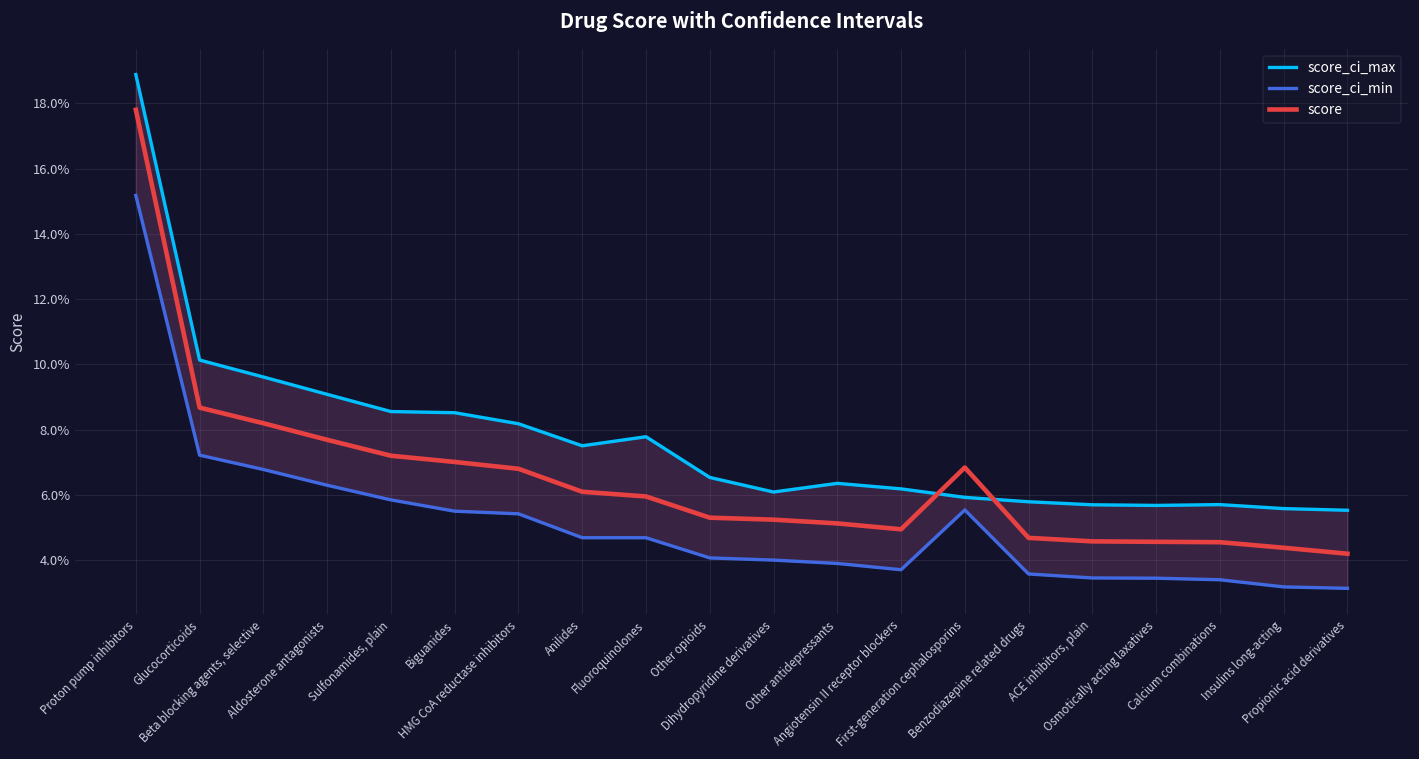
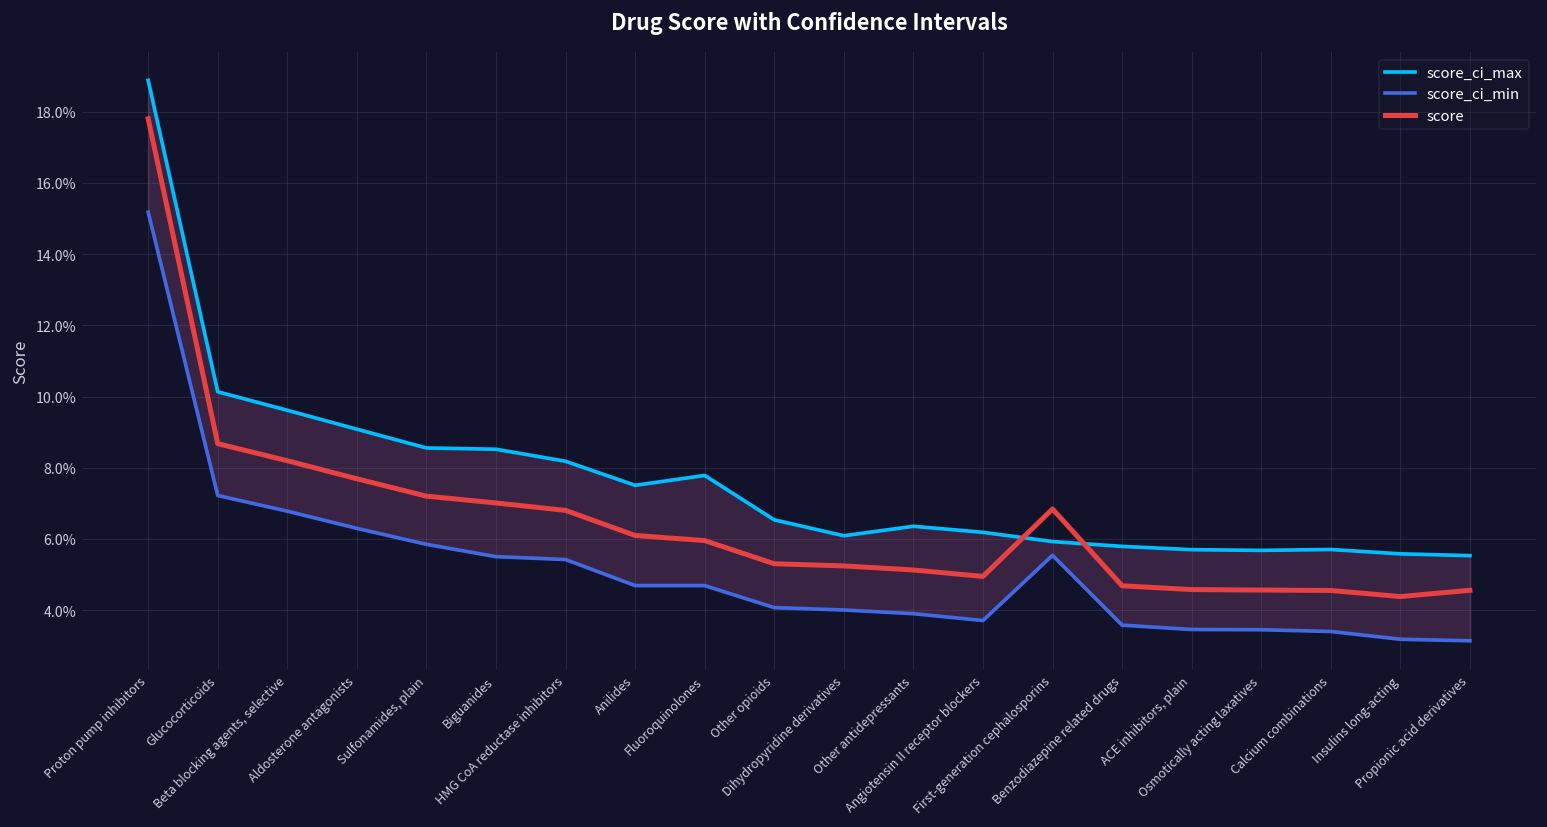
score, Propionic acid derivatives: 4.2% -> 4.6%
